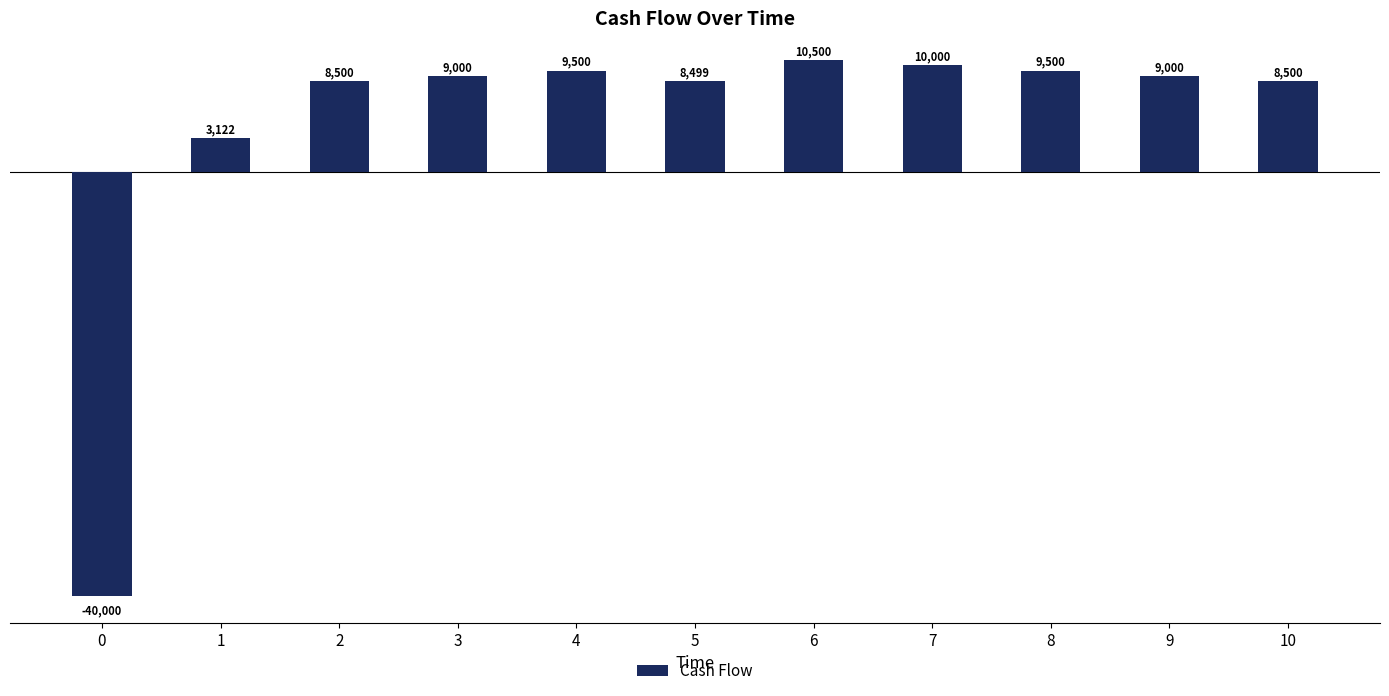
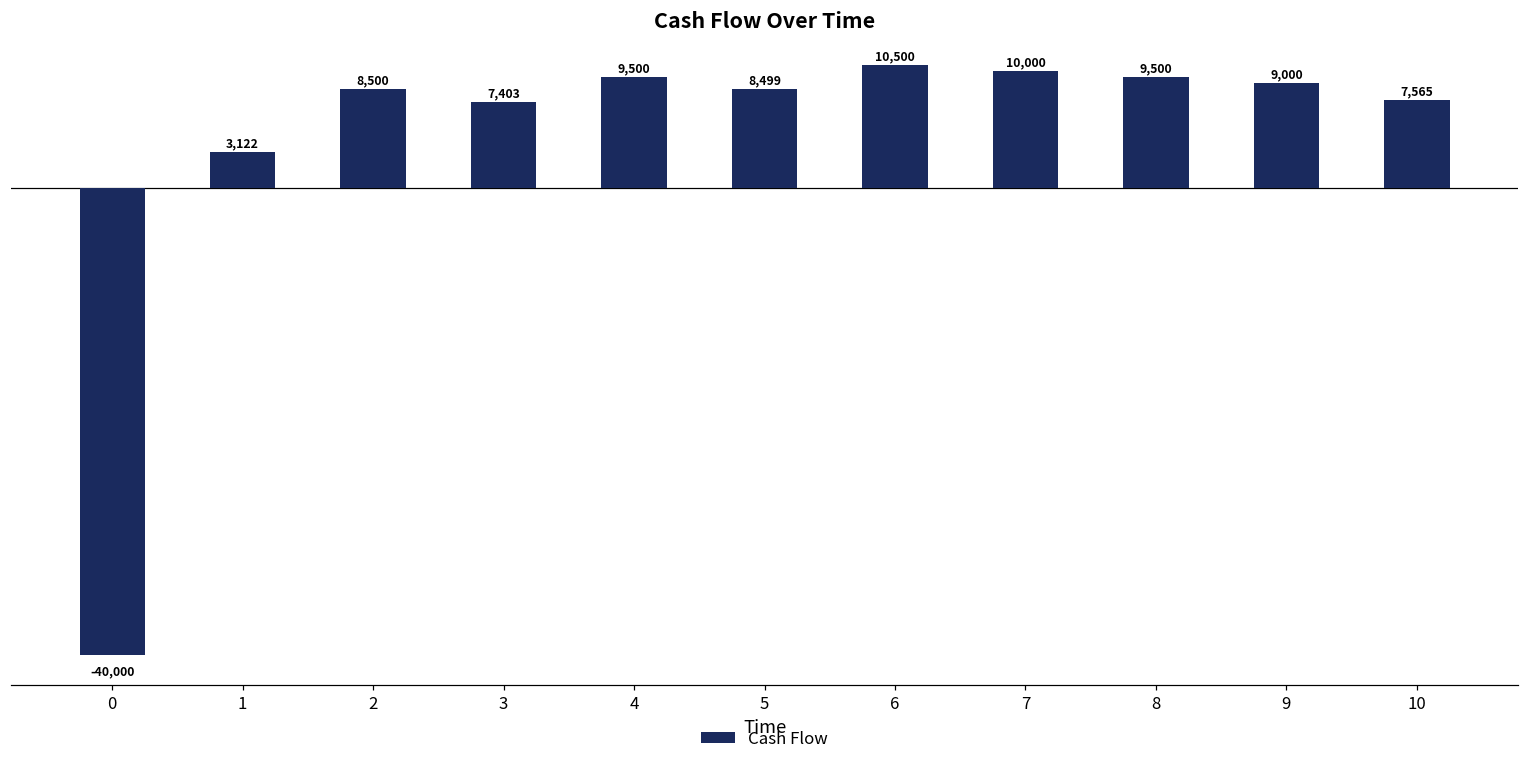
3: 9,000 -> 7,403
10: 8,500 -> 7,565
